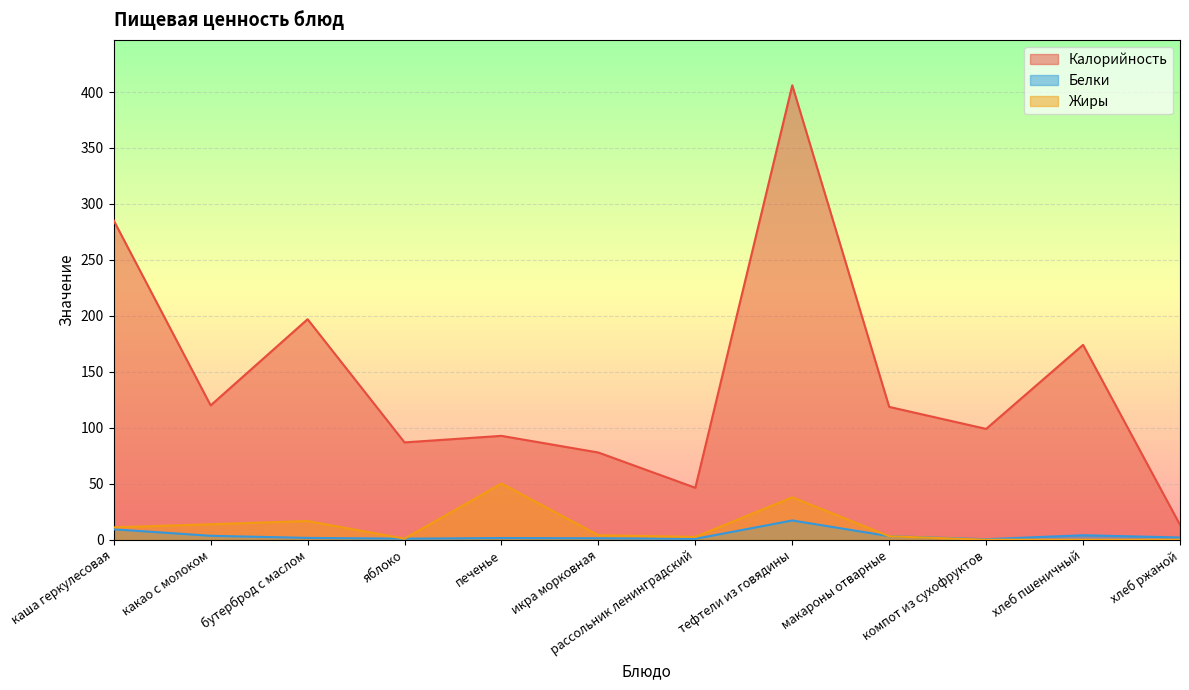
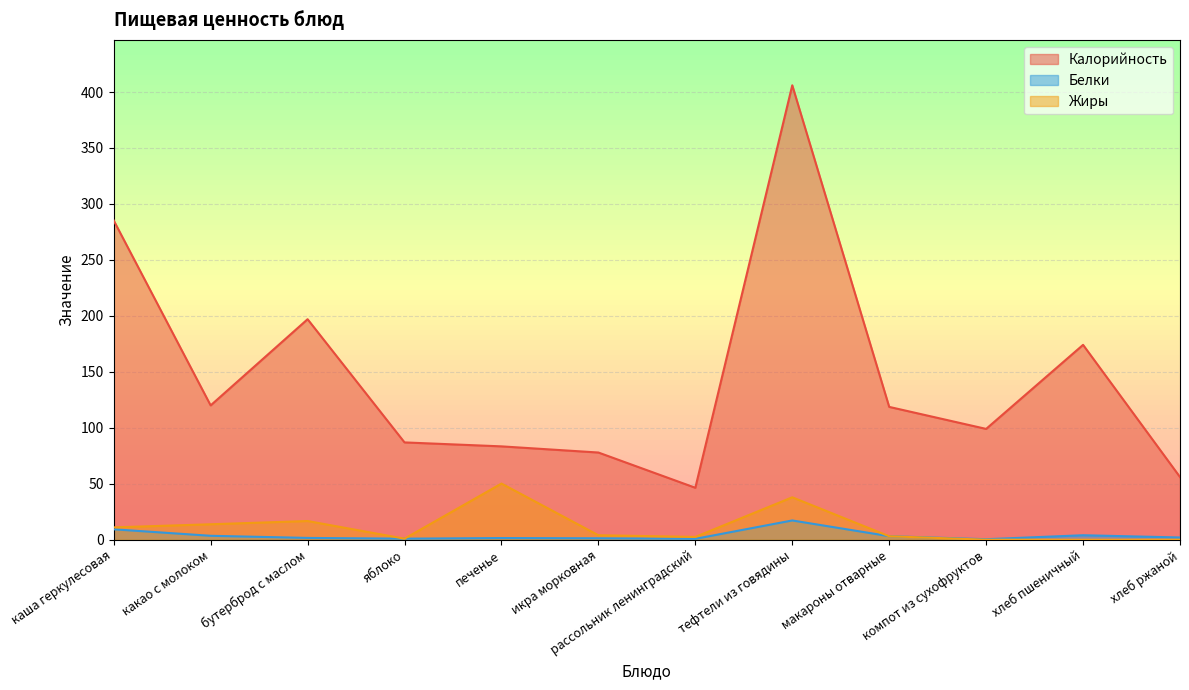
Калорийность, печенье: 93 -> 83
Калорийность, хлеб ржаной: 13 -> 56
